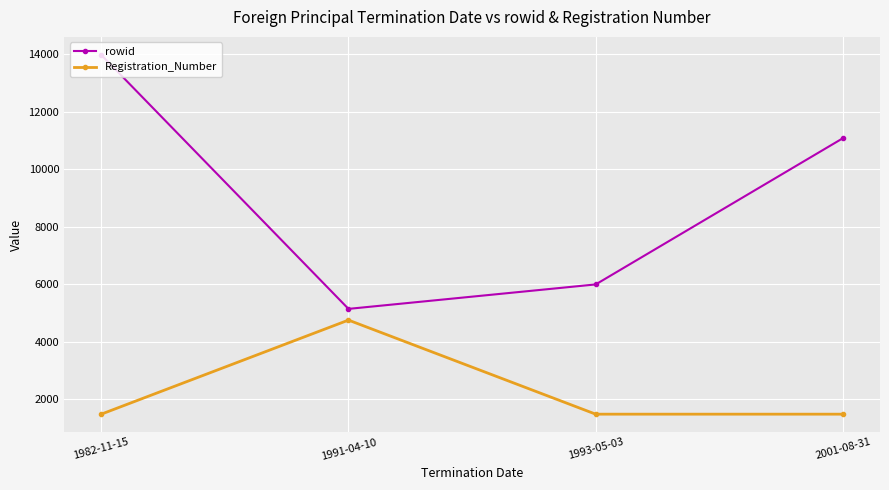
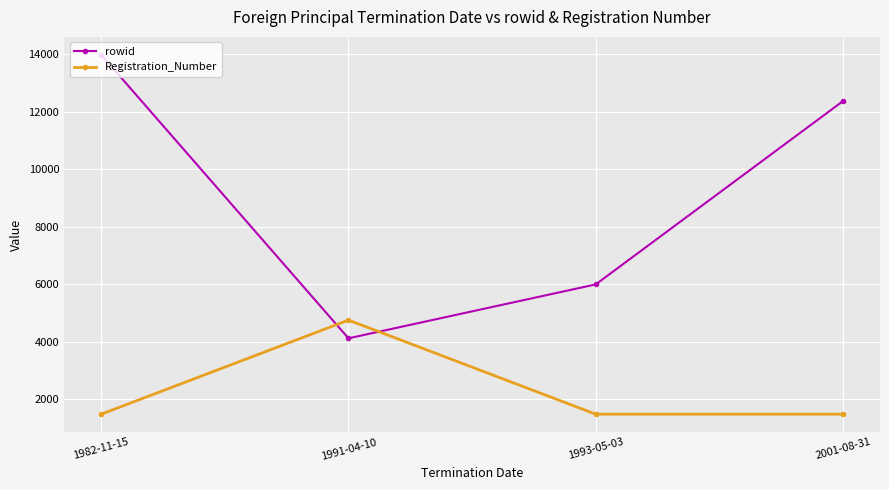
rowid, 1991-04-10: 5100 -> 4100
rowid, 2001-08-31: 11100 -> 12400
